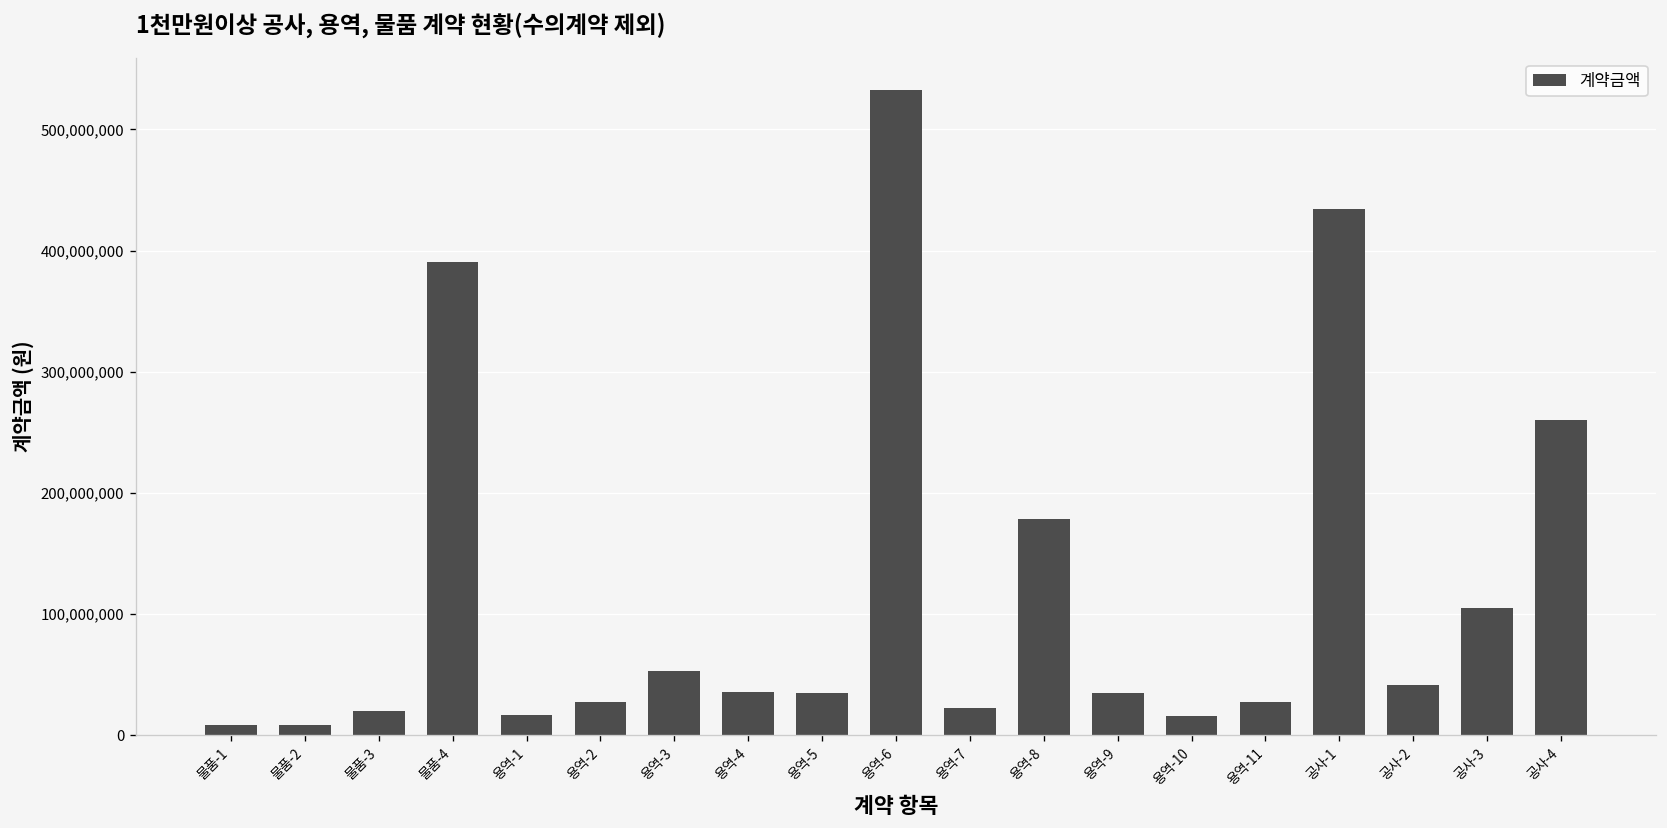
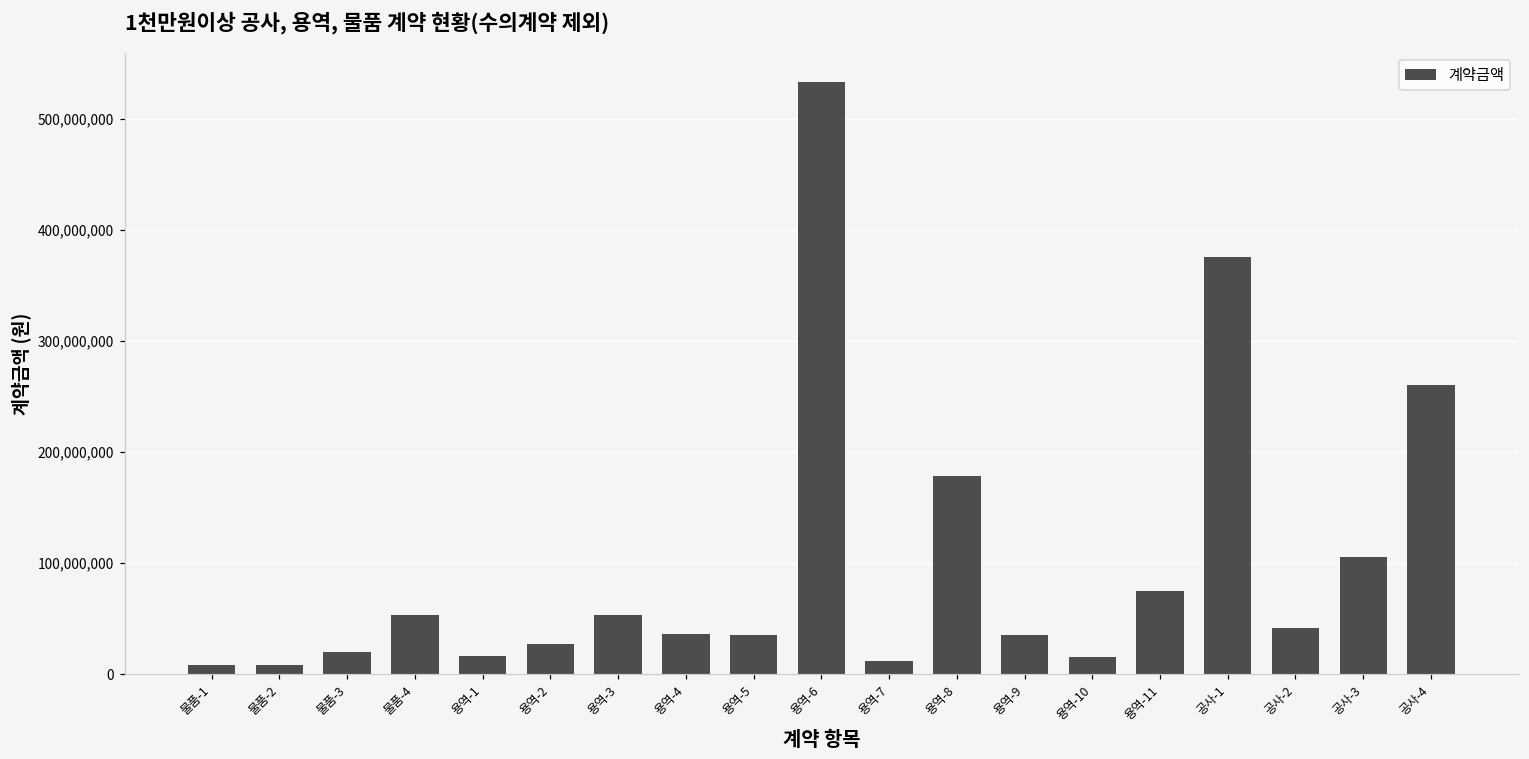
물품-4: 391,000,000 -> 54,000,000
용역-7: 22,000,000 -> 12,000,000
용역-11: 27,000,000 -> 74,000,000
공사-1: 435,000,000 -> 375,000,000
